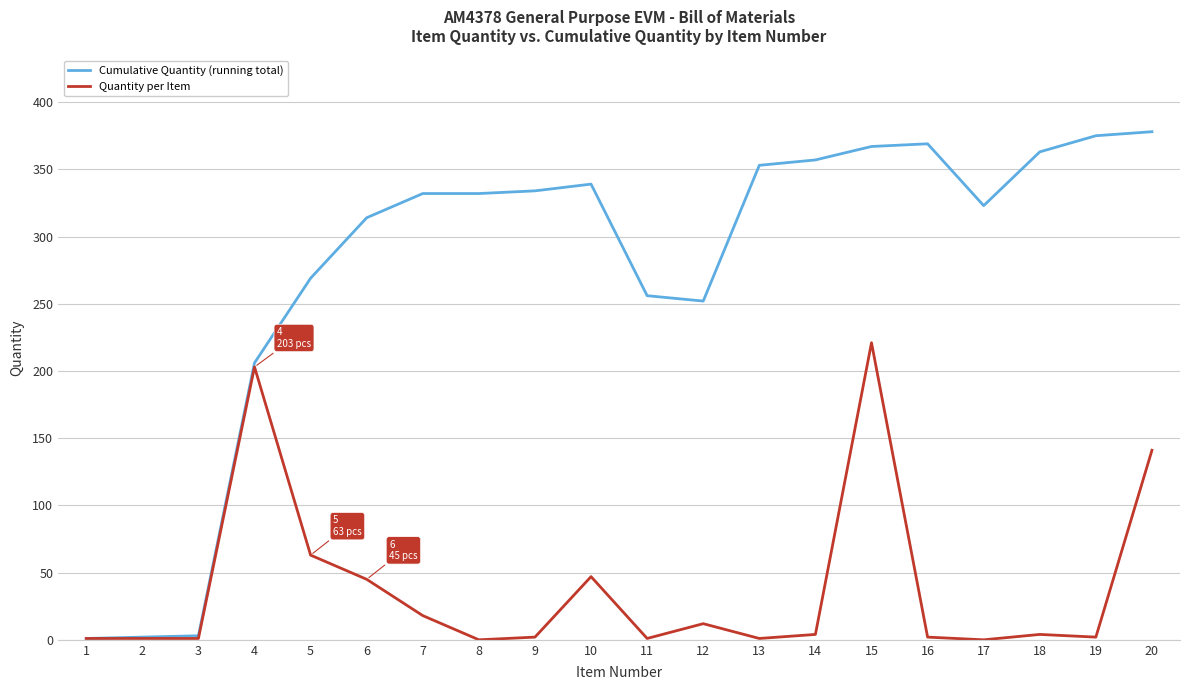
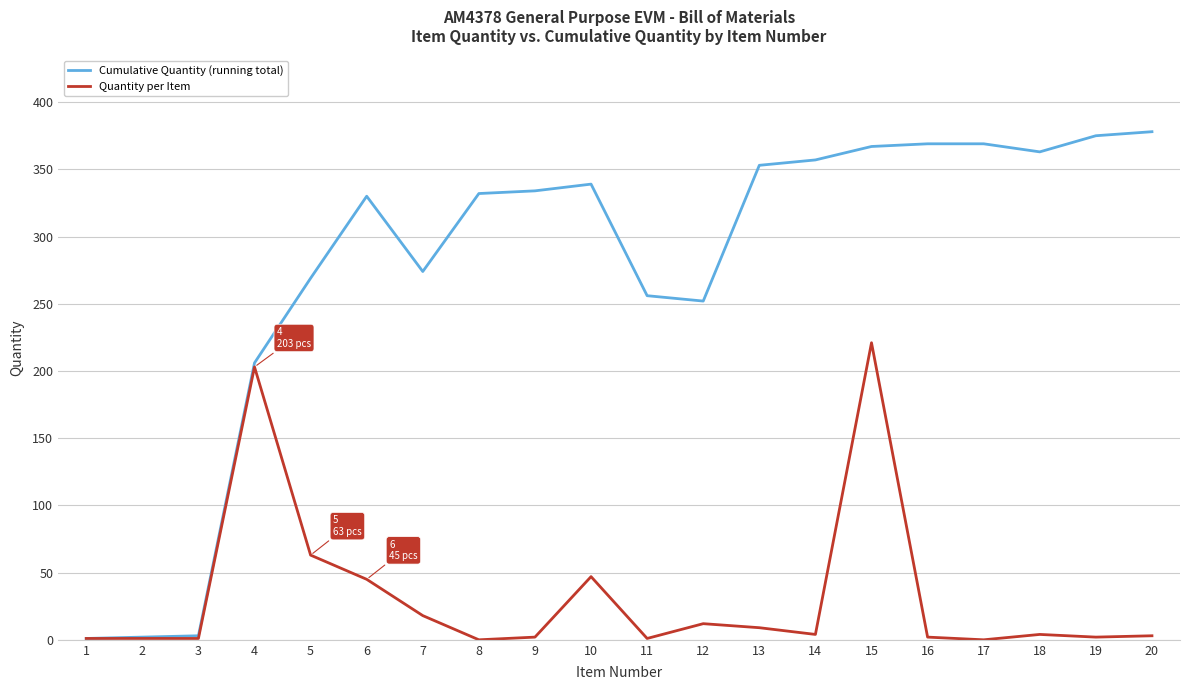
Cumulative Quantity (running total), 6: 314 -> 330
Cumulative Quantity (running total), 7: 332 -> 274
Quantity per Item, 13: 1 -> 9
Cumulative Quantity (running total), 17: 323 -> 369
Quantity per Item, 20: 141 -> 3
